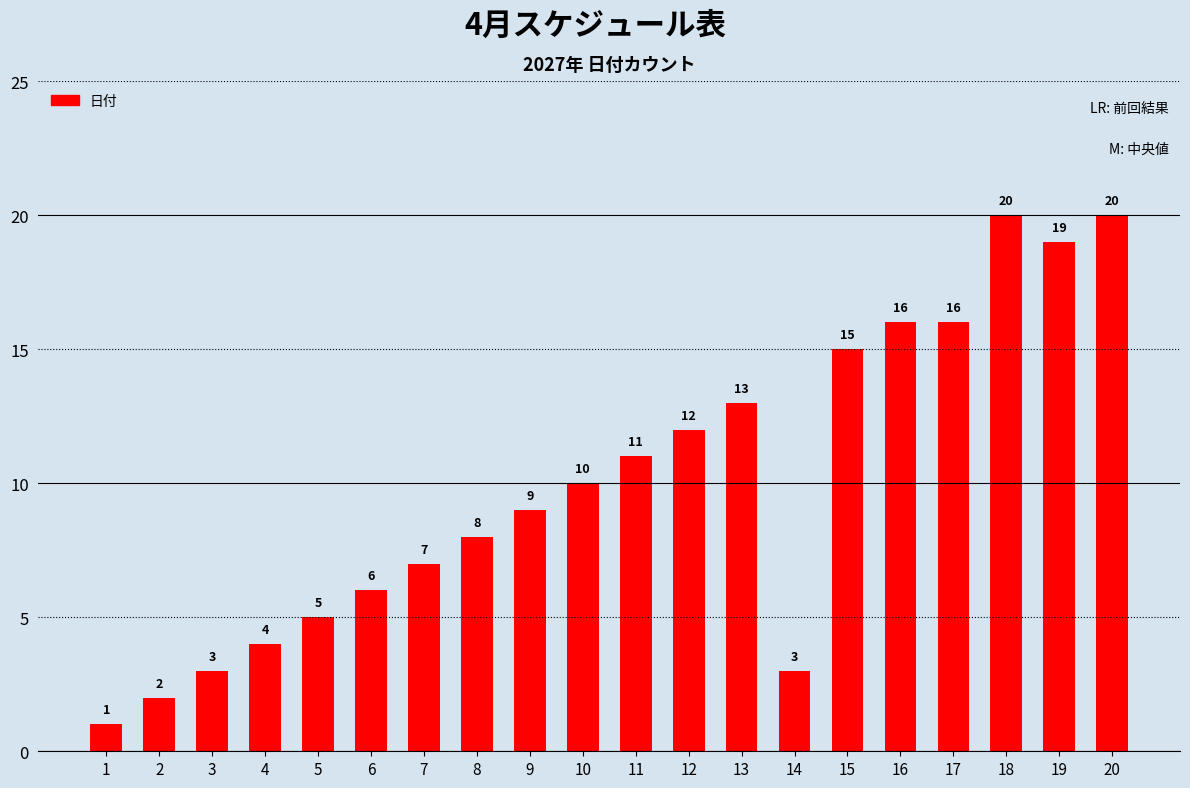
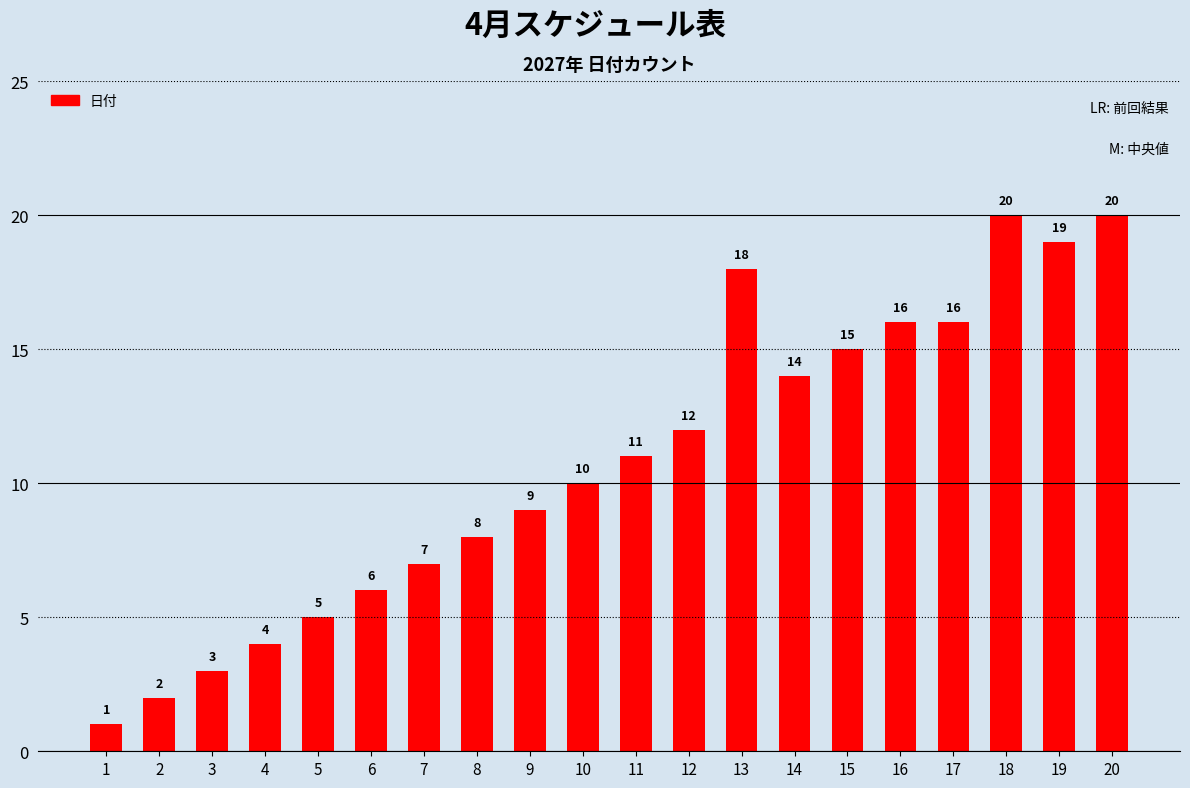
13: 13 -> 18
14: 3 -> 14
